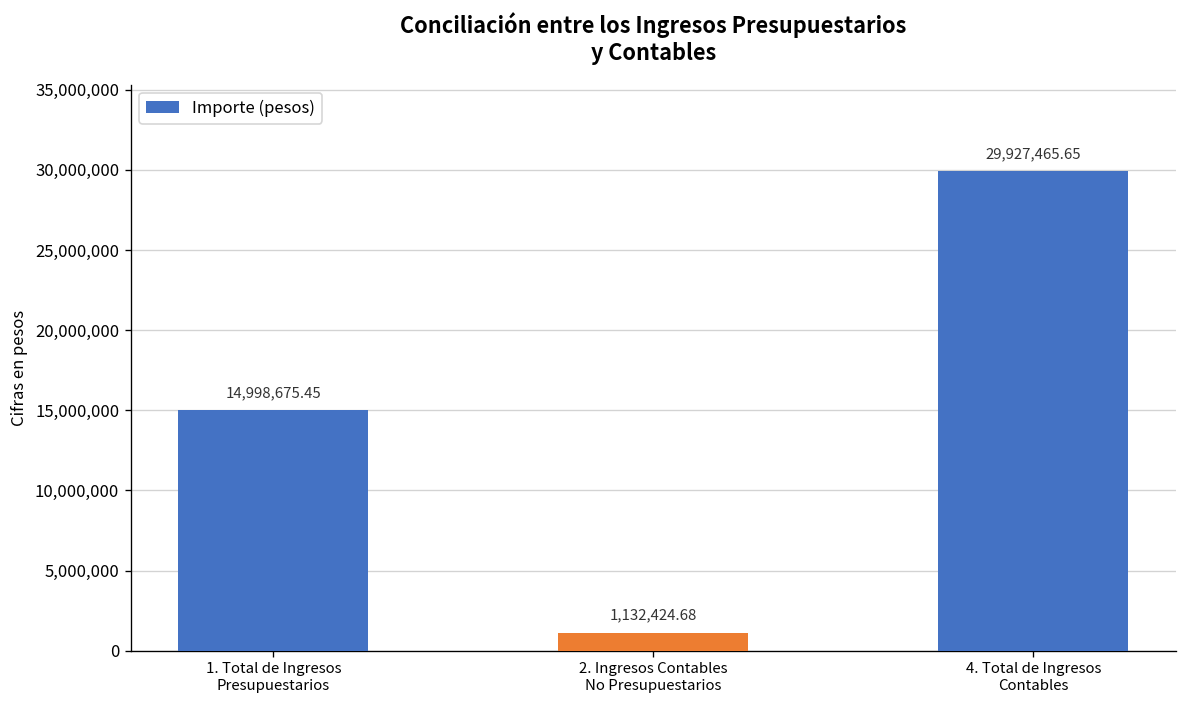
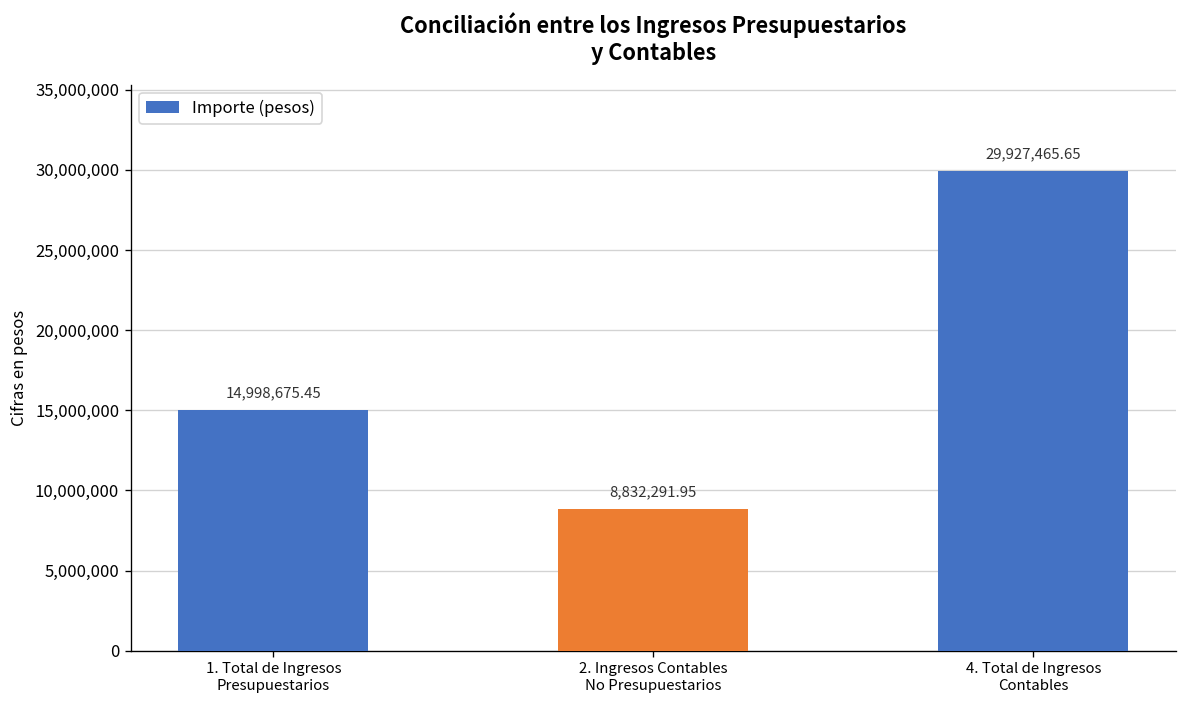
2. Ingresos Contables No Presupuestarios: 1,132,424.68 -> 8,832,291.95
